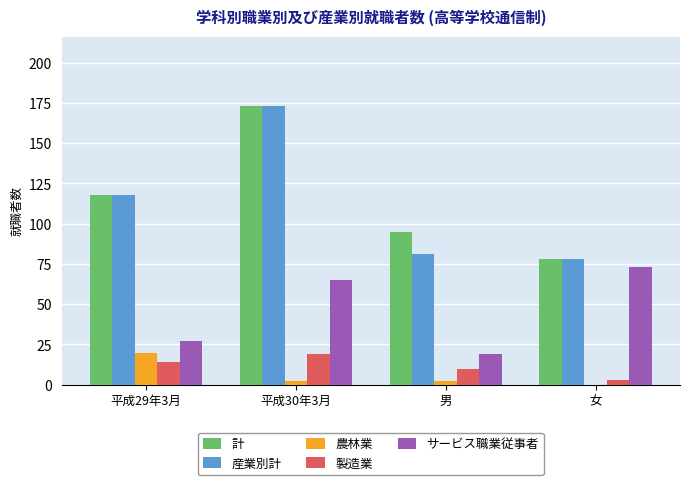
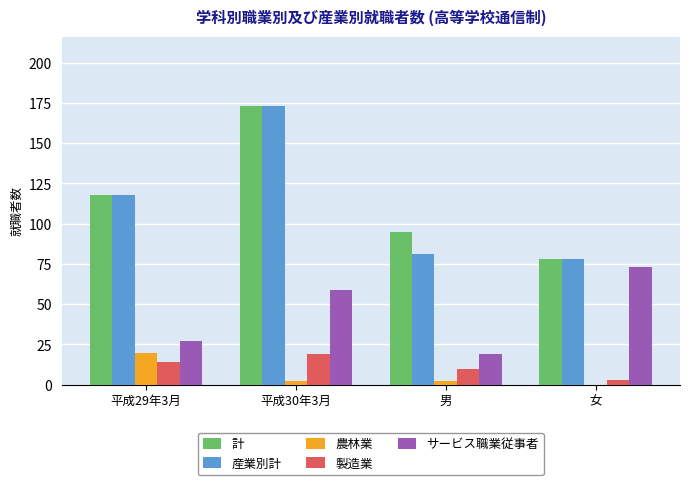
サービス職業従事者, 平成30年3月: 65 -> 59
